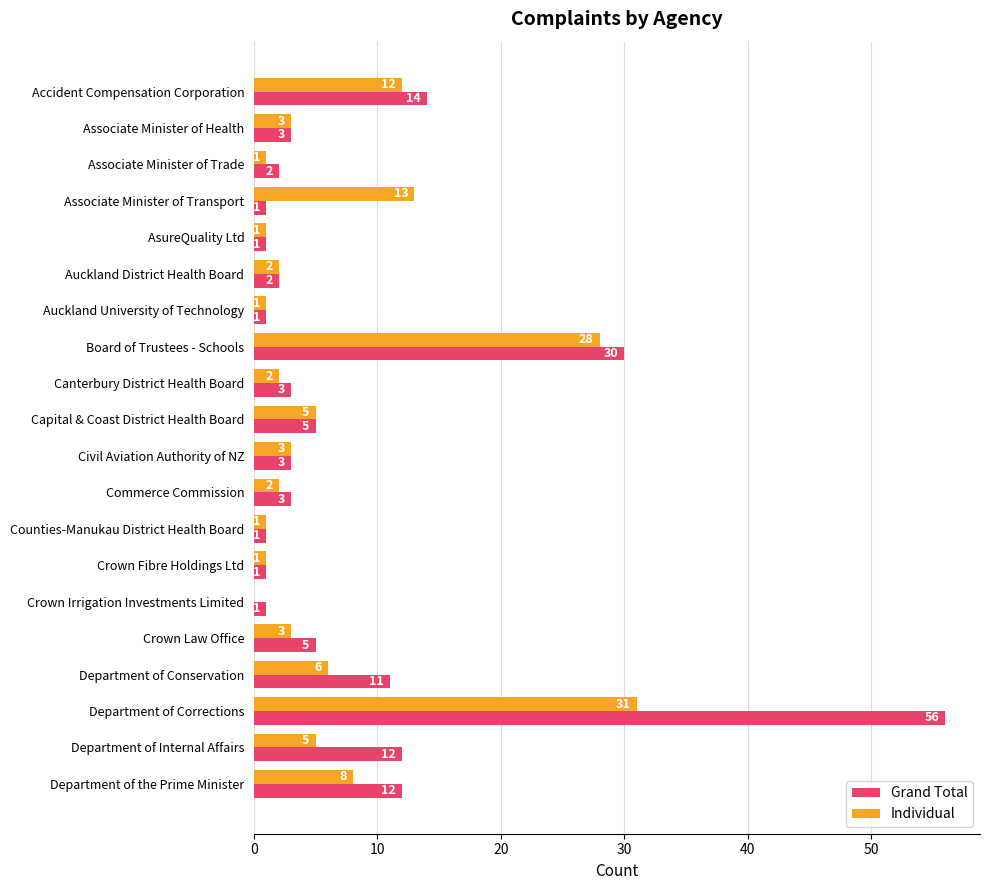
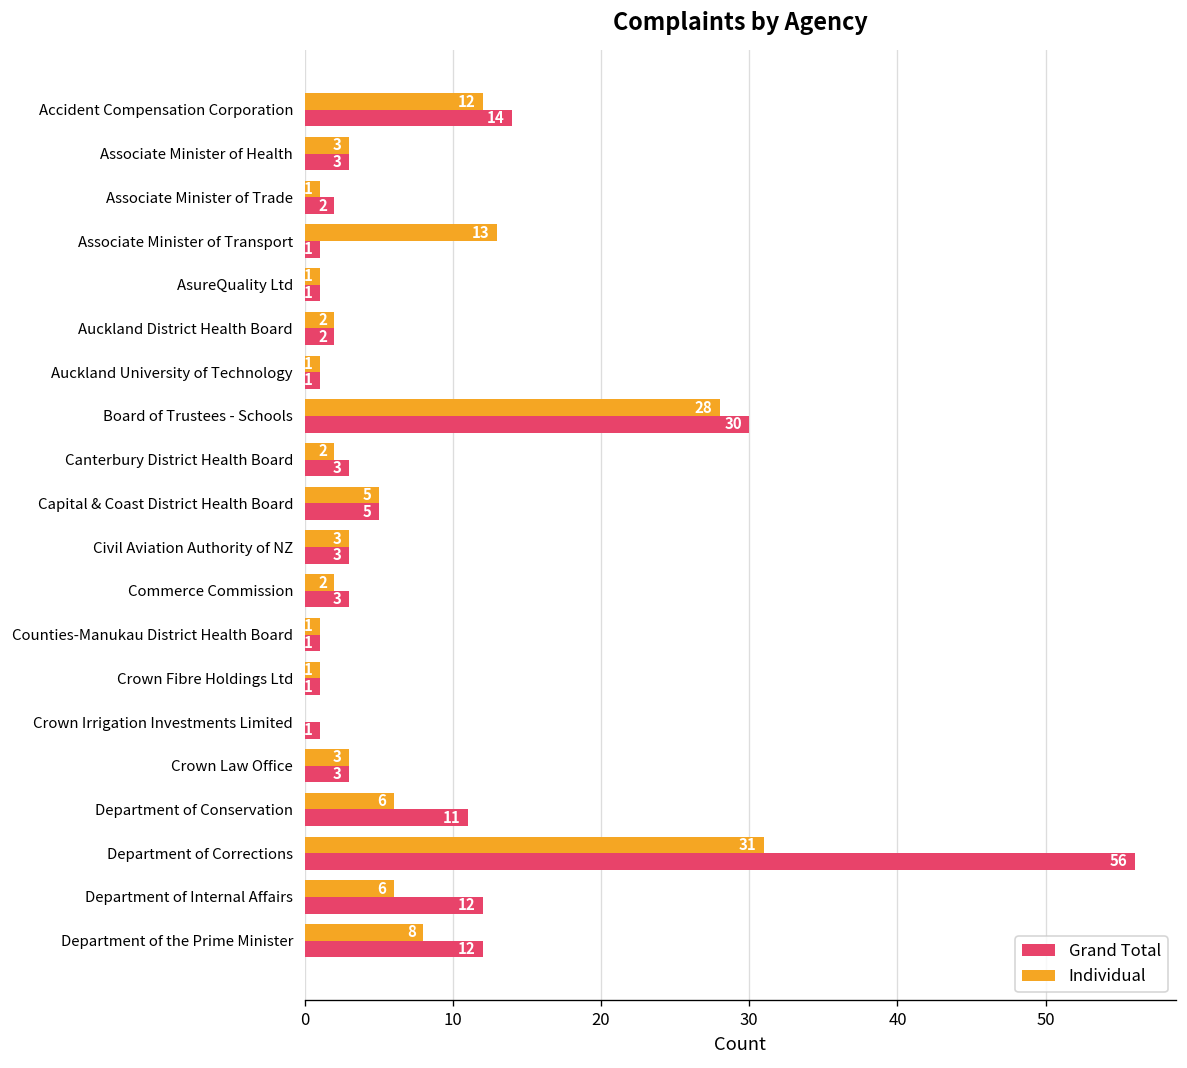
Grand Total, Crown Law Office: 5 -> 3
Individual, Department of Internal Affairs: 5 -> 6
